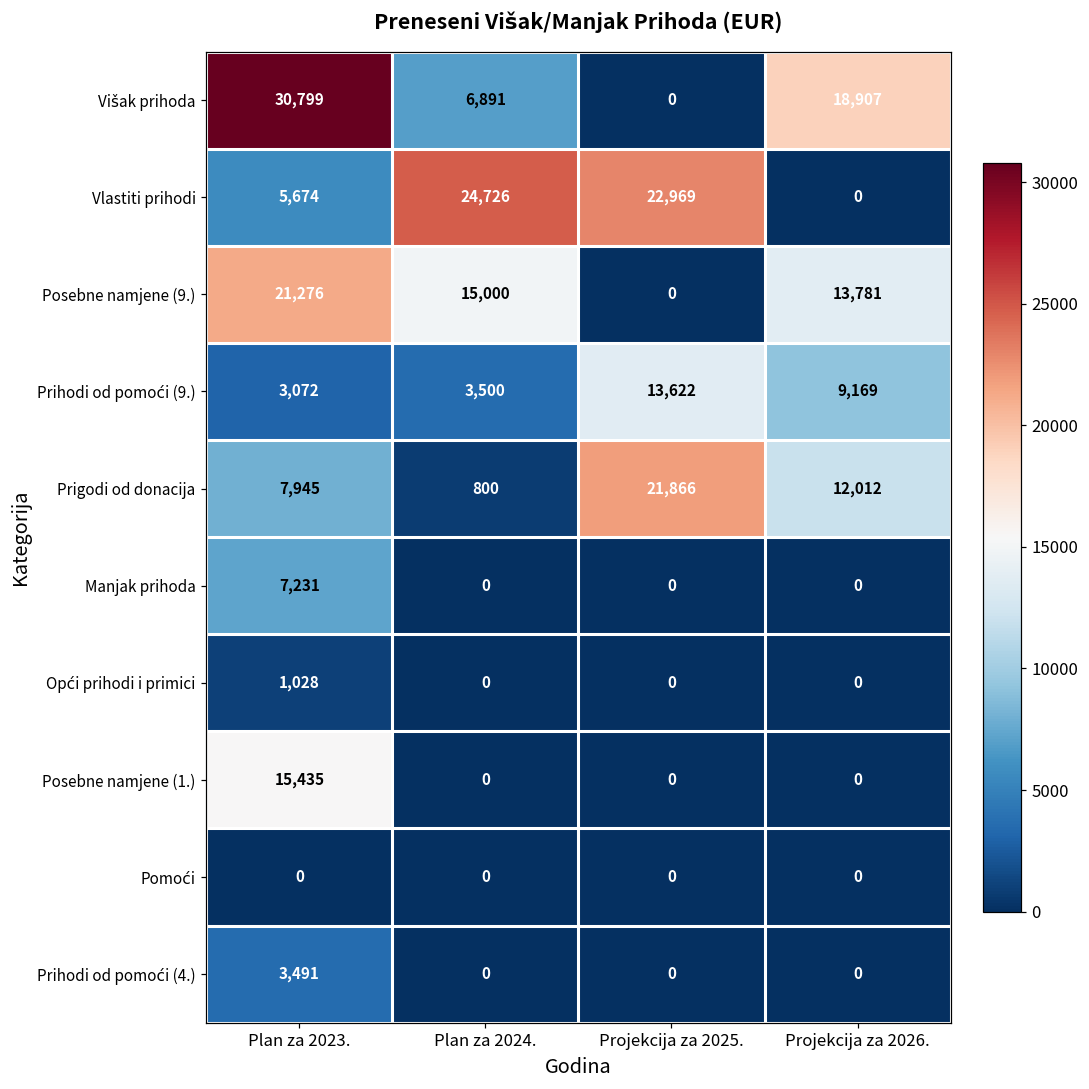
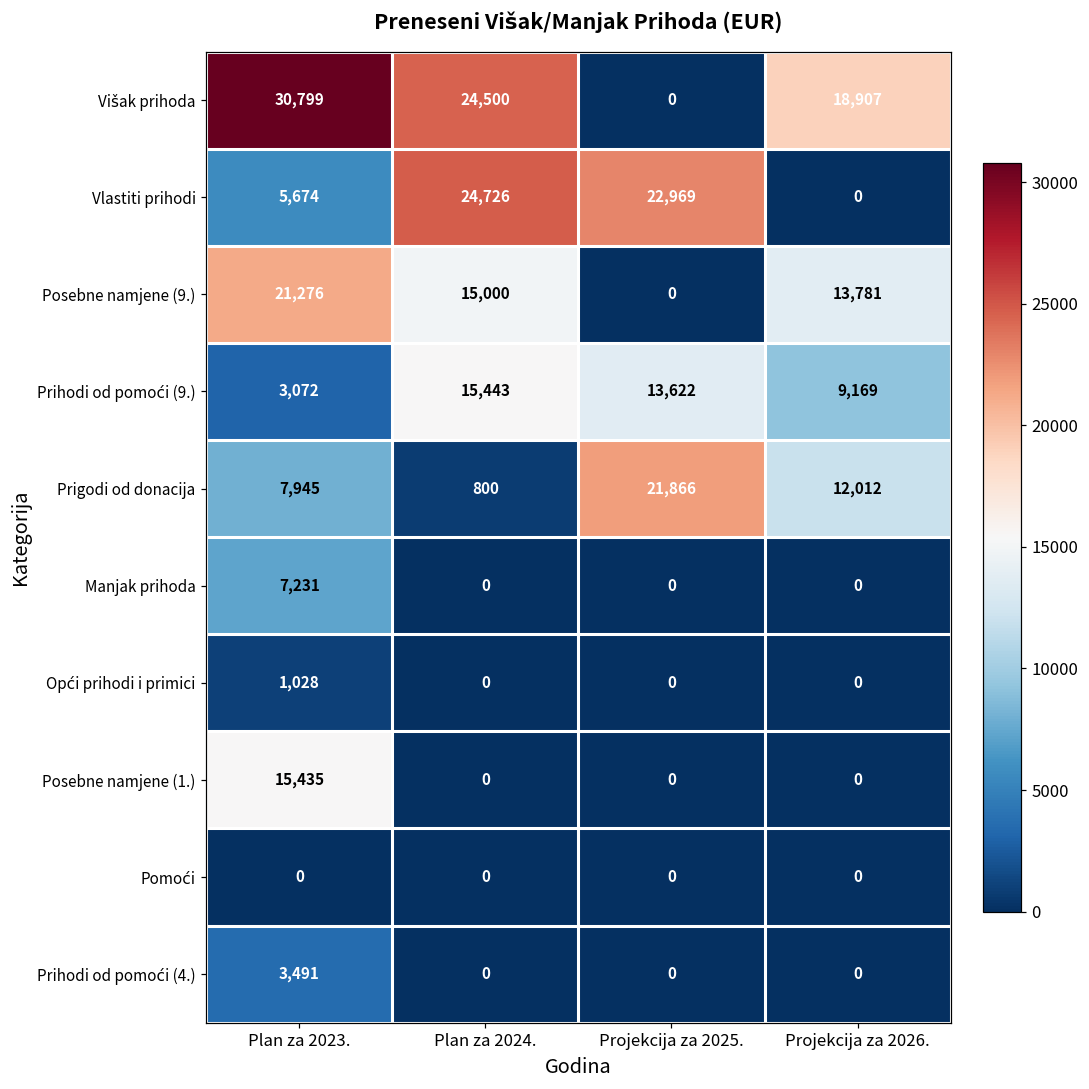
Višak prihoda, Plan za 2024.: 6,891 -> 24,500
Prihodi od pomoći (9.), Plan za 2024.: 3,500 -> 15,443
